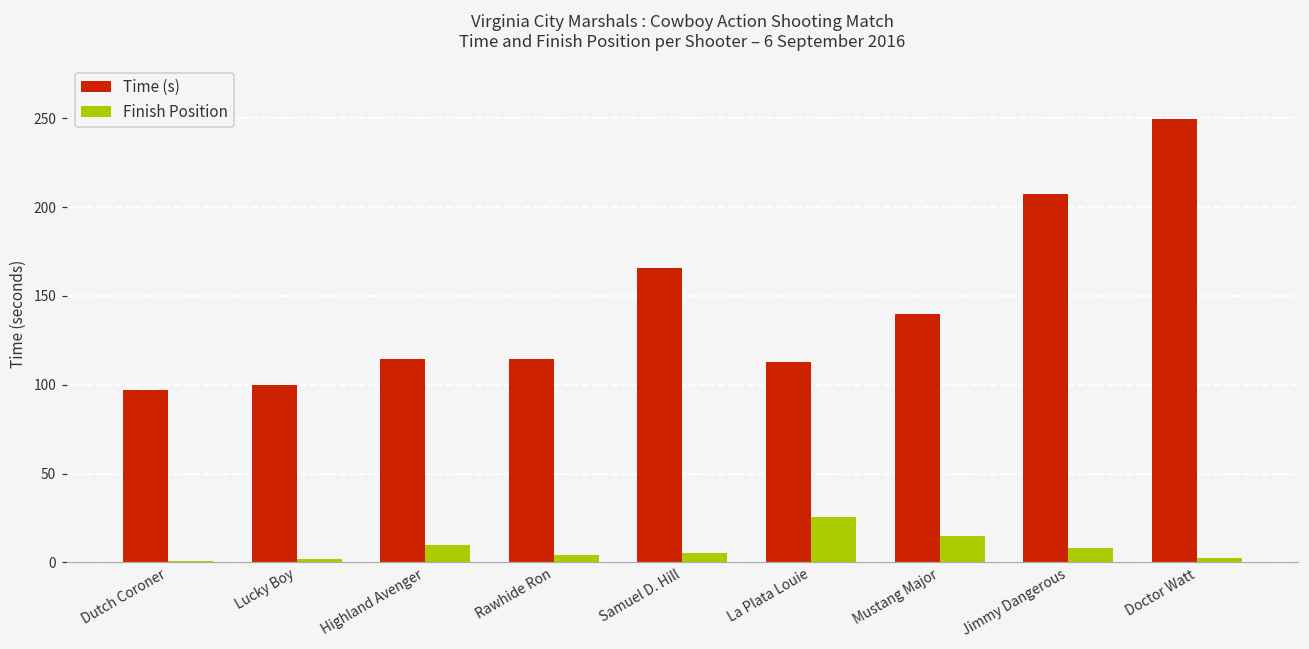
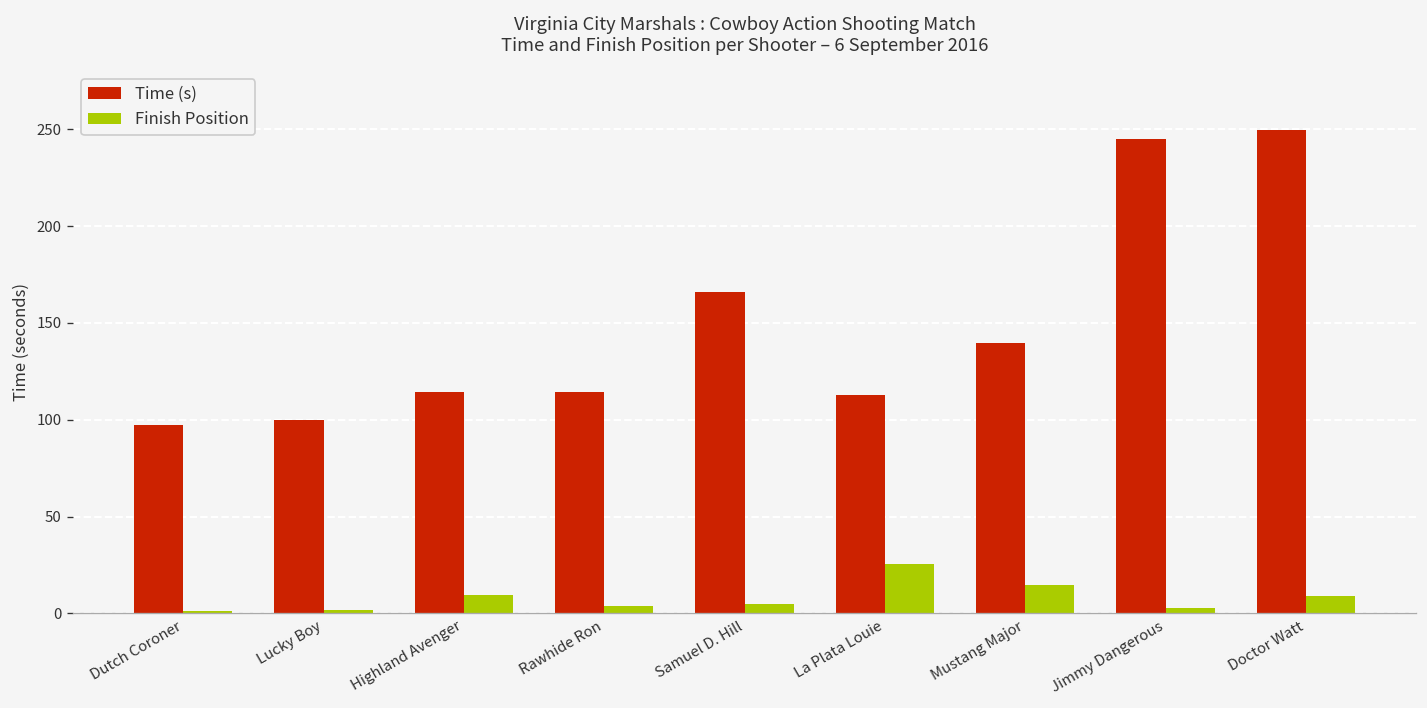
Time (s), Jimmy Dangerous: 207 -> 245
Finish Position, Jimmy Dangerous: 8 -> 3
Finish Position, Doctor Watt: 3 -> 9
